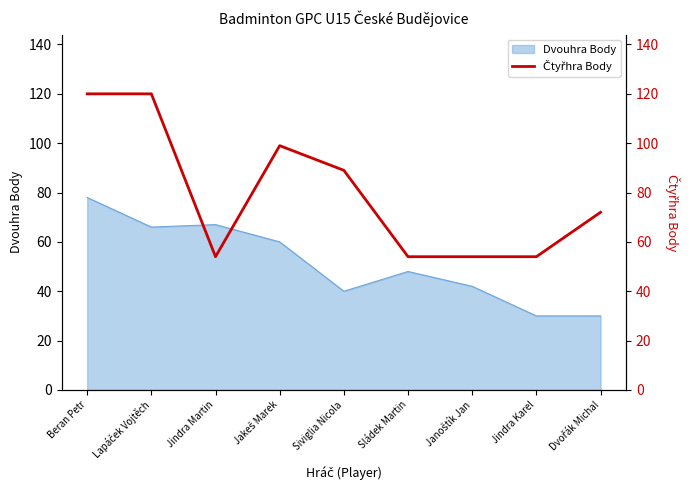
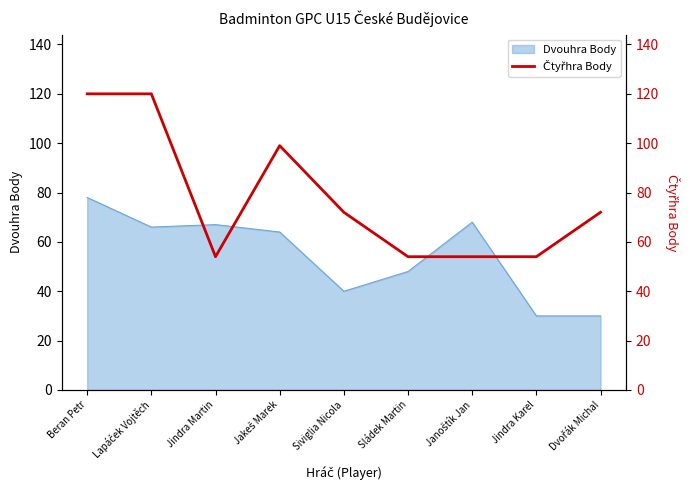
Dvouhra Body, Jakeš Marek: 60 -> 64
Dvouhra Body, Janoštík Jan: 42 -> 68
Čtyřhra Body, Siviglia Nicola: 89 -> 72
